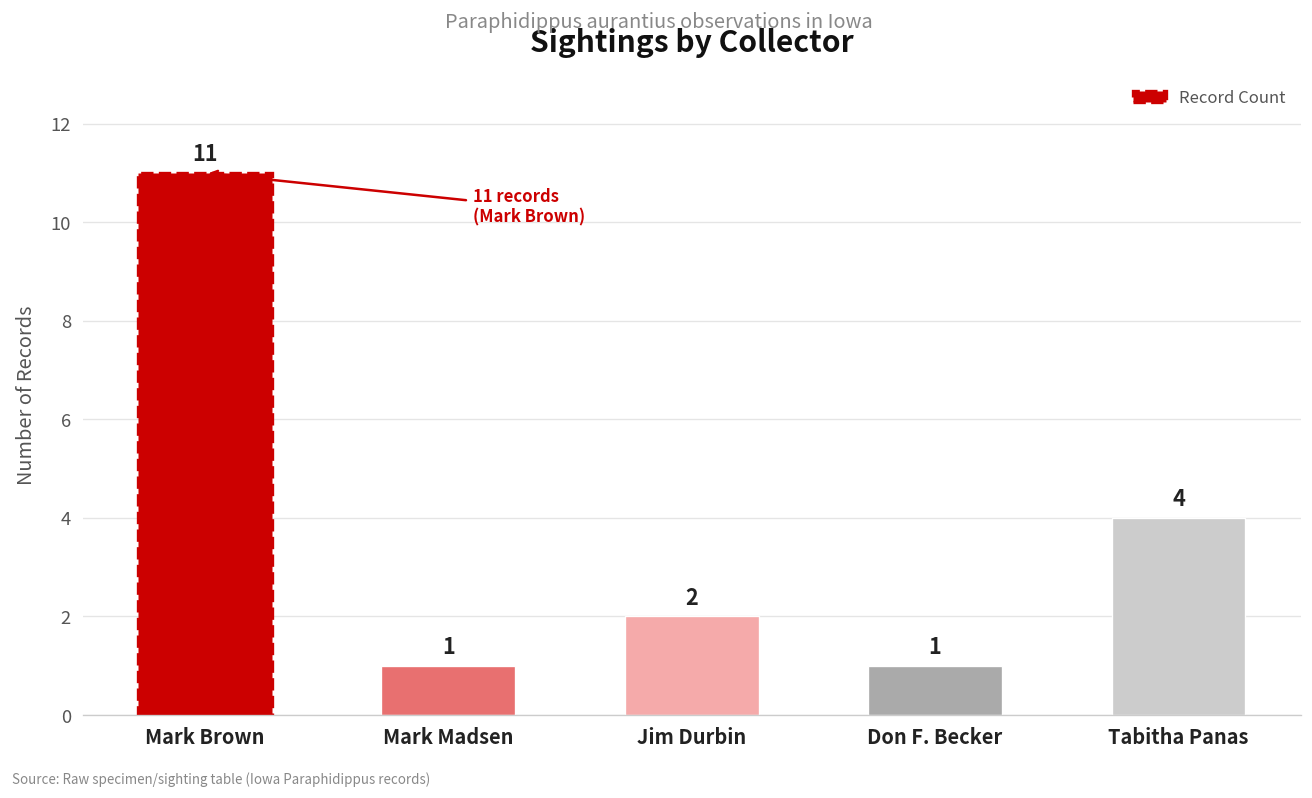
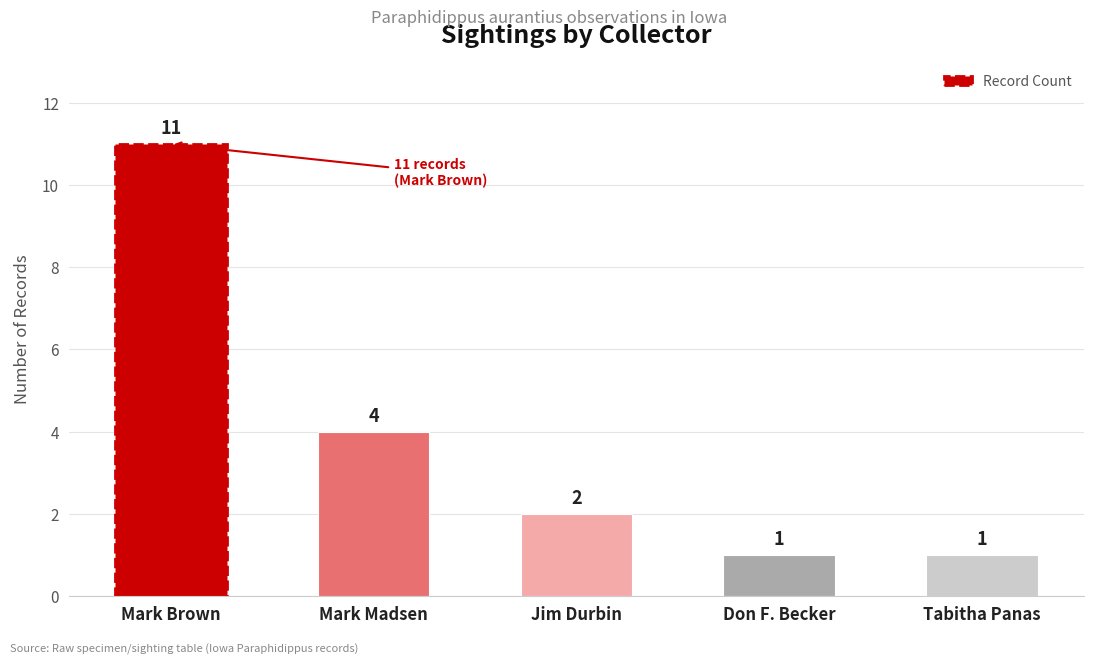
Mark Madsen: 1 -> 4
Tabitha Panas: 4 -> 1
